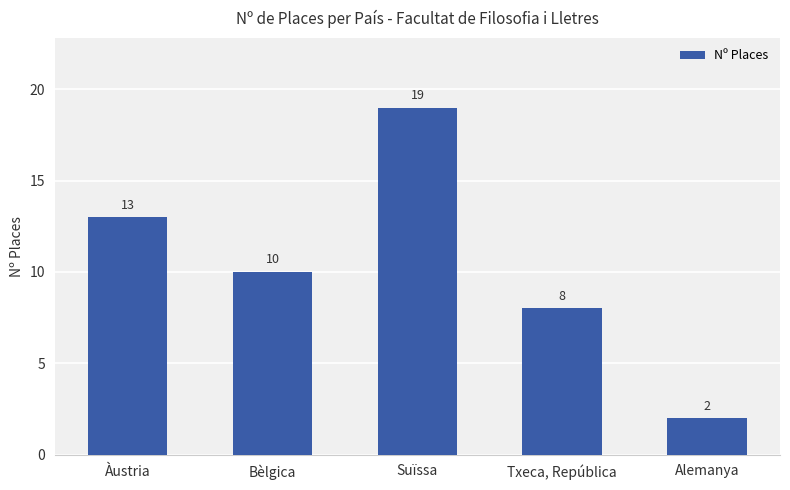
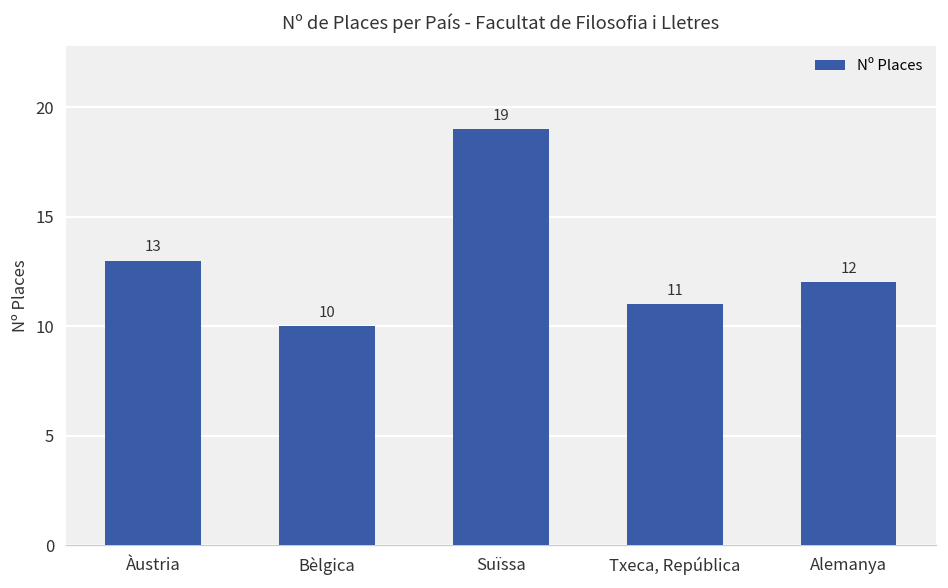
Txeca, República: 8 -> 11
Alemanya: 2 -> 12
